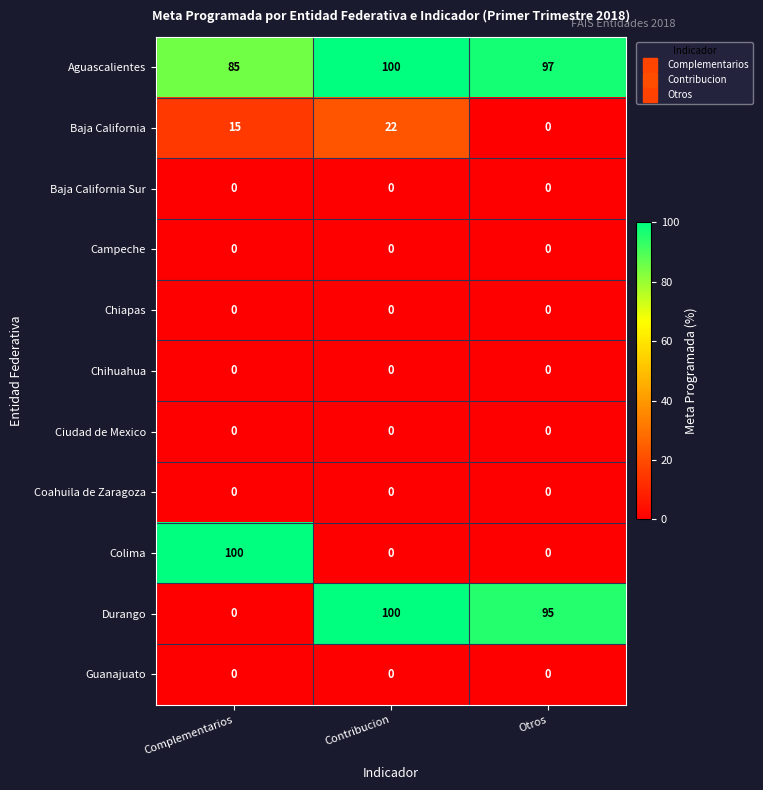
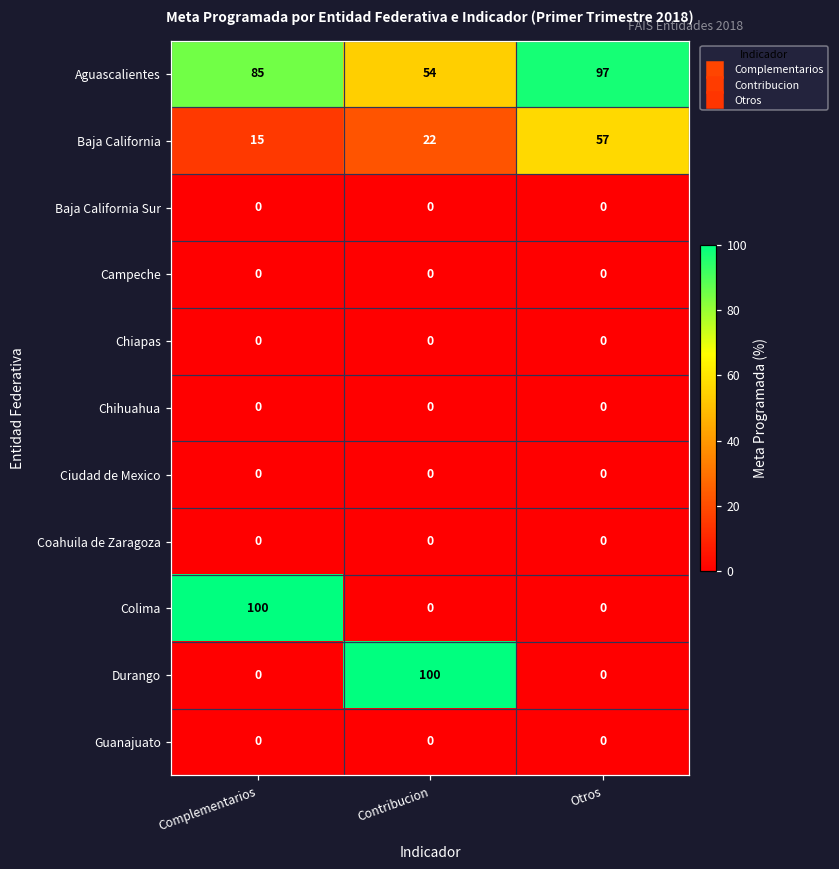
Aguascalientes, Contribucion: 100 -> 54
Baja California, Otros: 0 -> 57
Durango, Otros: 95 -> 0
